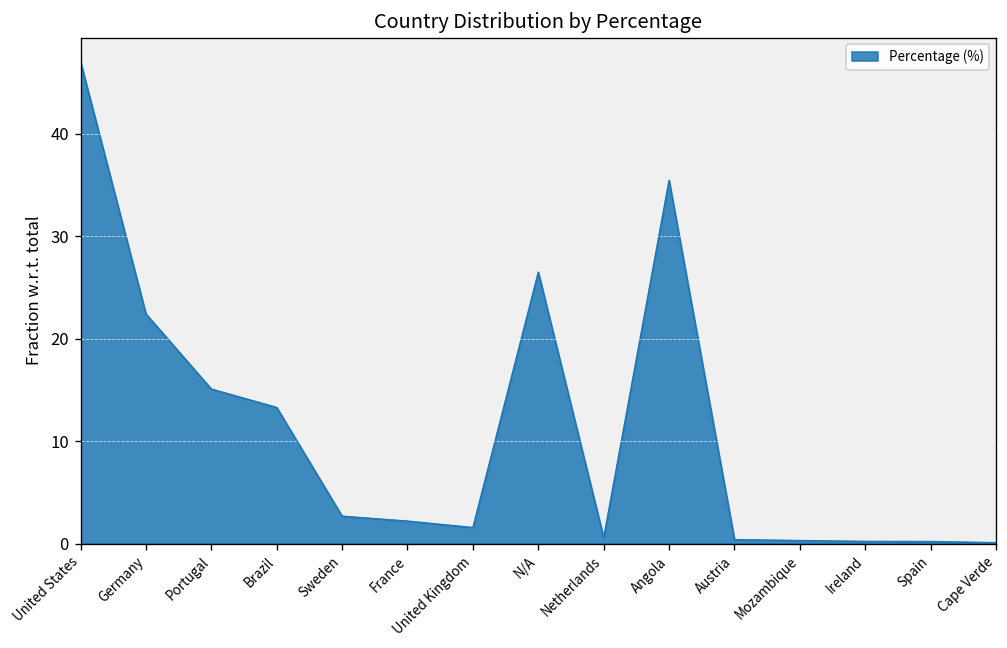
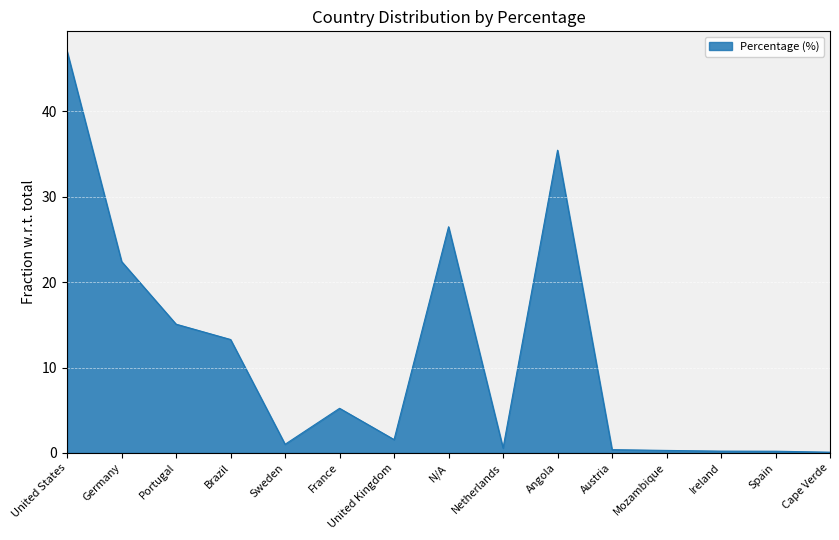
Sweden: 3 -> 1
France: 2 -> 5
